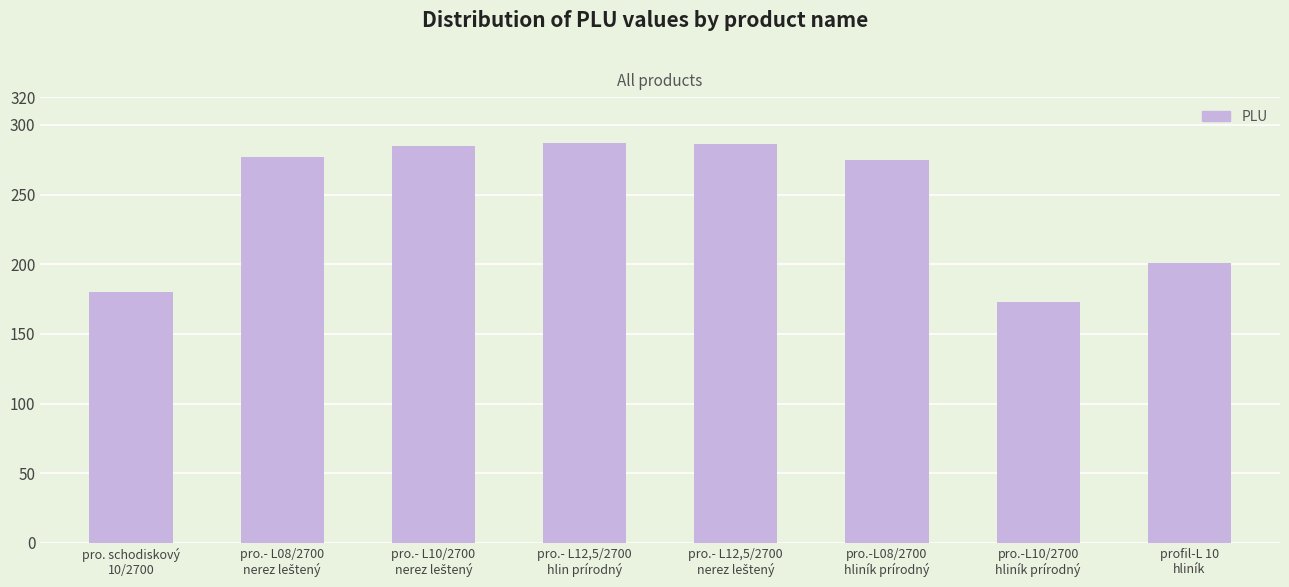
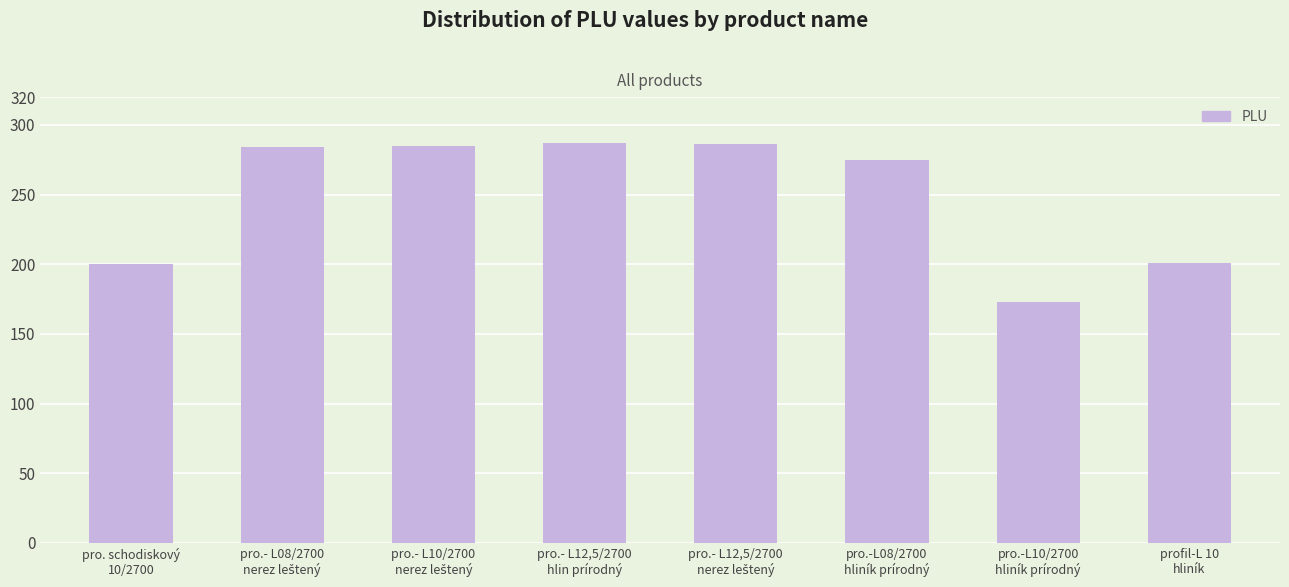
pro. schodiskový 10/2700: 180 -> 200
pro.- L08/2700 nerez leštený: 277 -> 284
